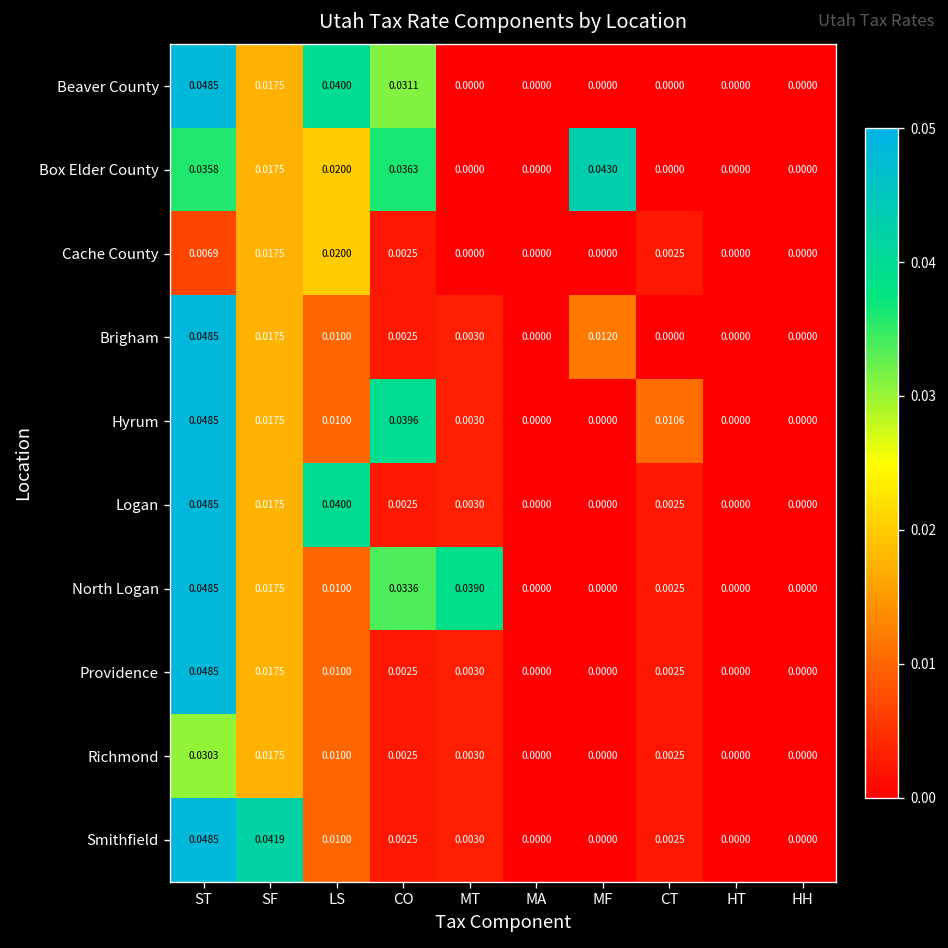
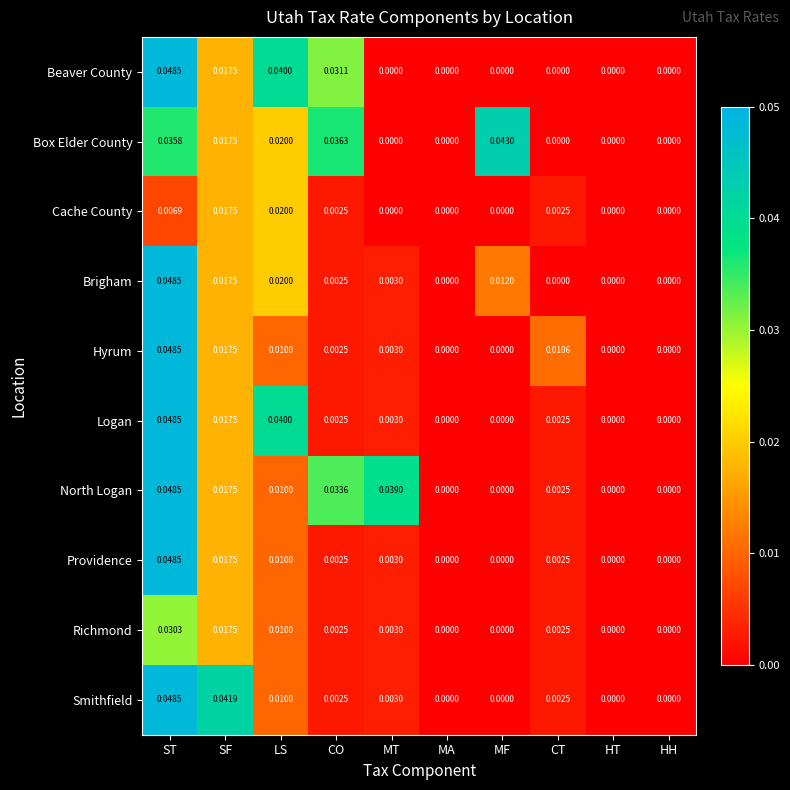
Brigham, LS: 0.0100 -> 0.0200
Hyrum, CO: 0.0396 -> 0.0025
